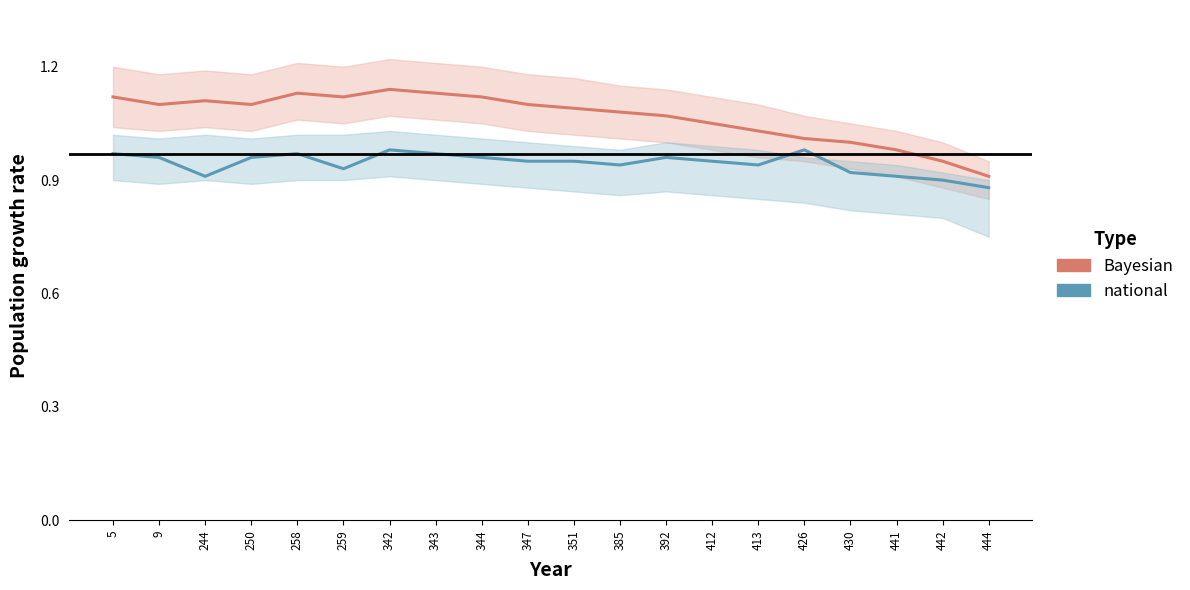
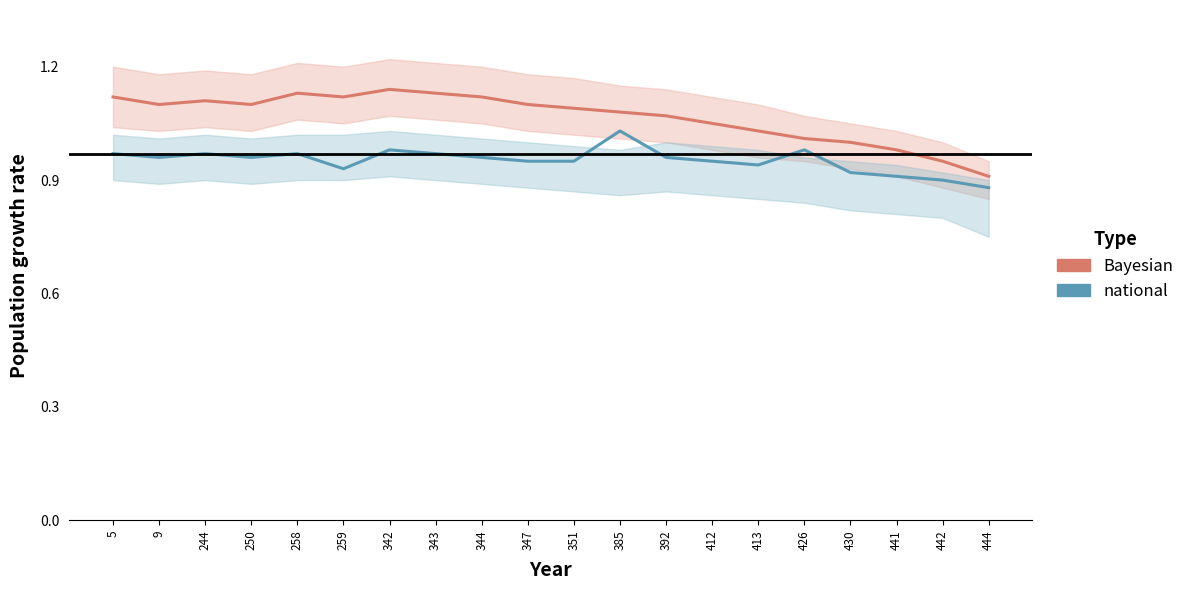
national, 244: 0.91 -> 0.97
national, 385: 0.94 -> 1.03
